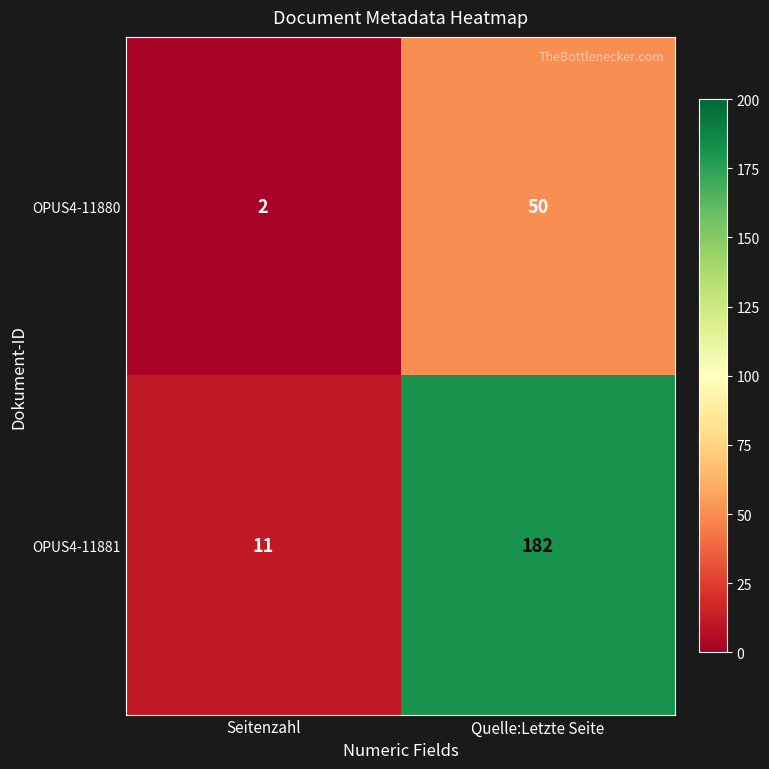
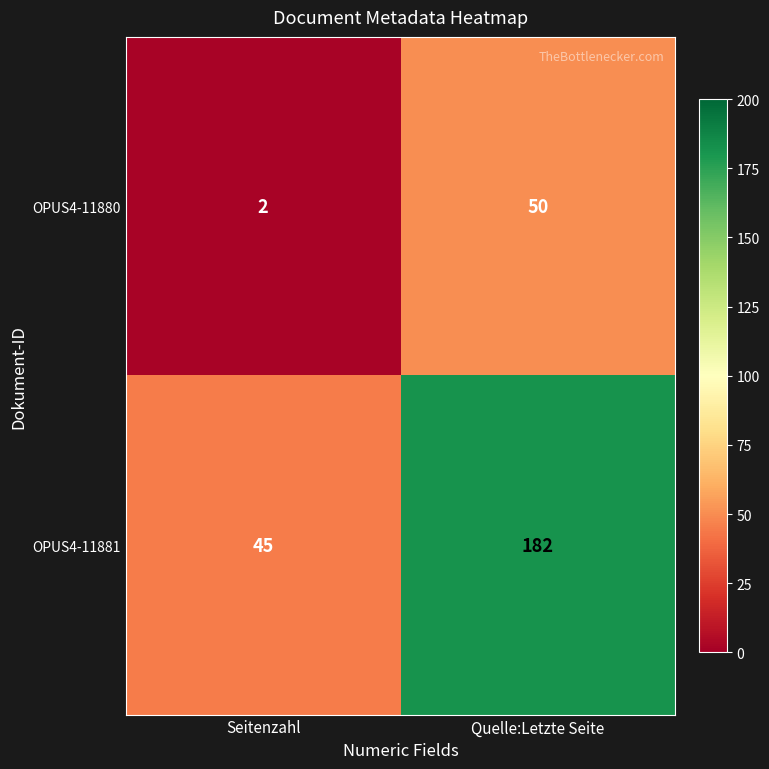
OPUS4-11881, Seitenzahl: 11 -> 45
